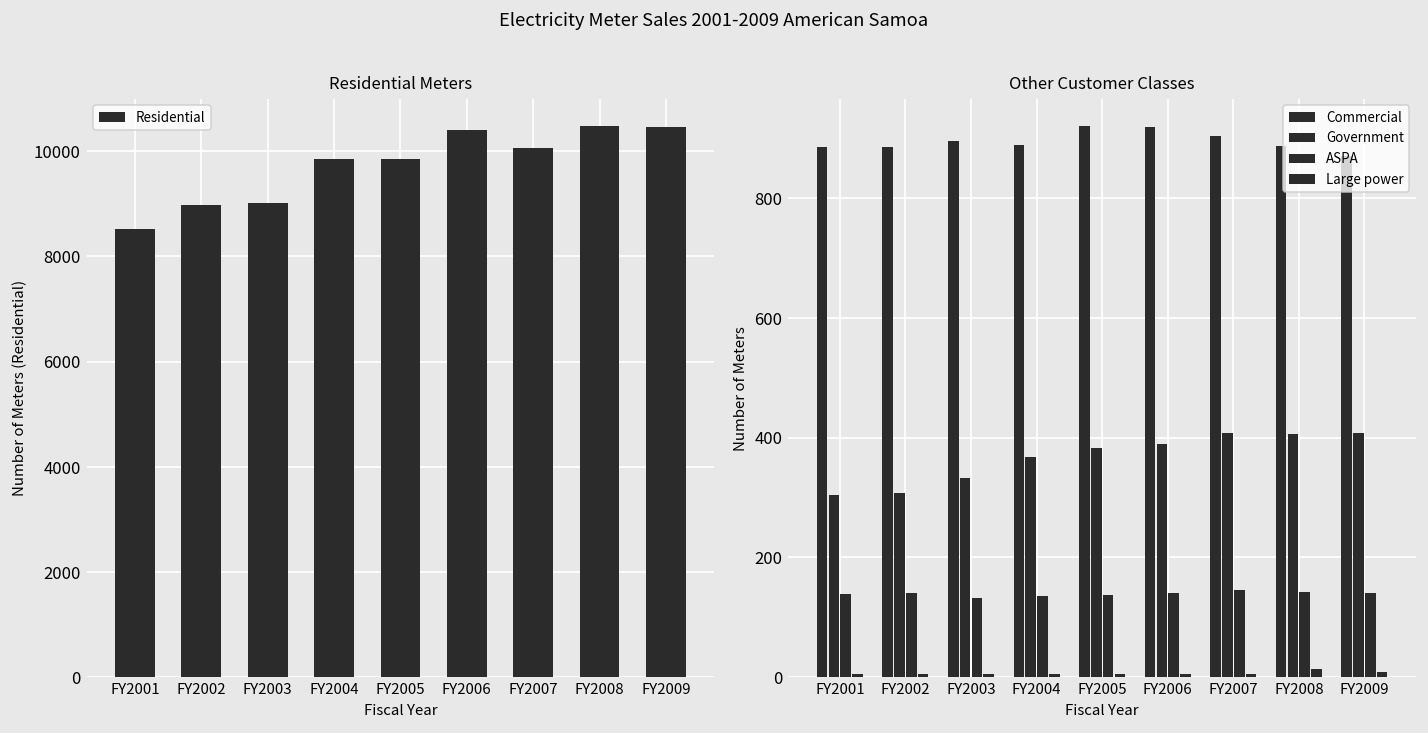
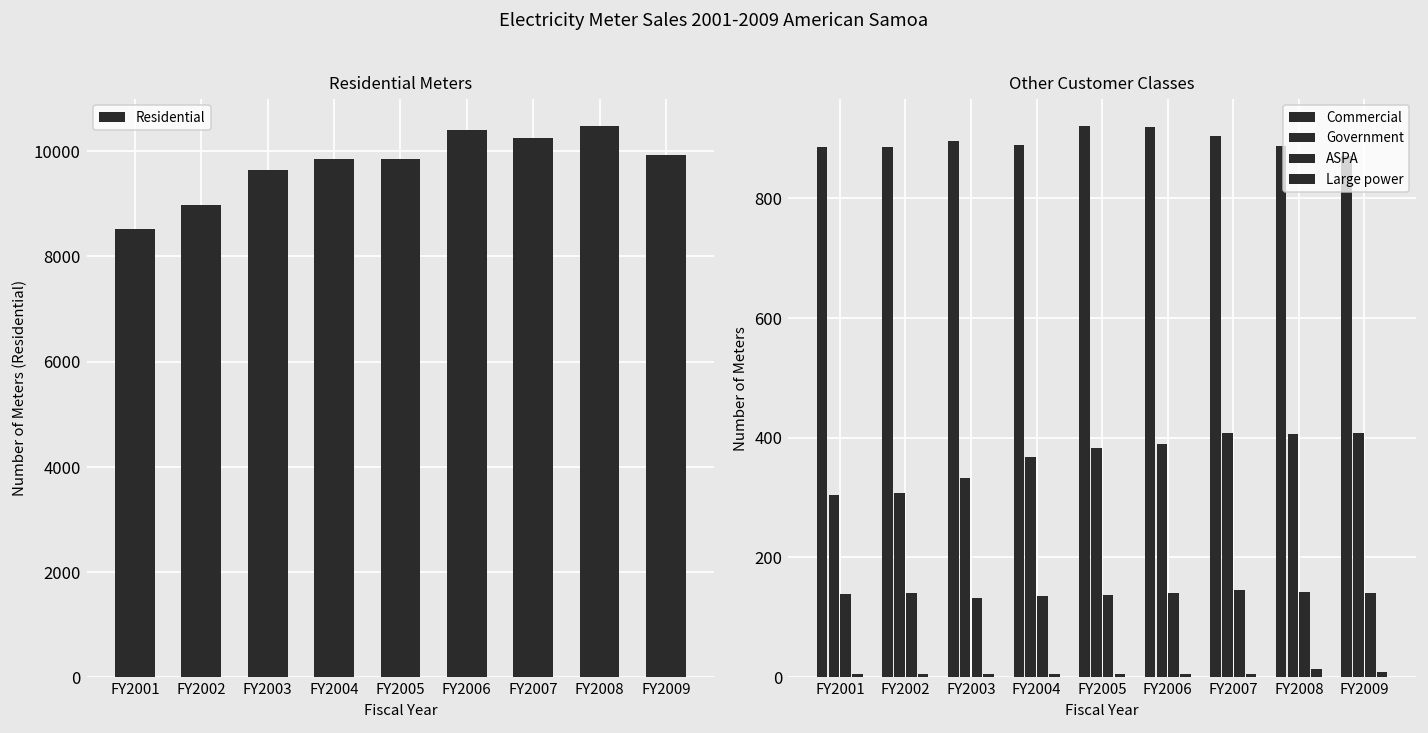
Residential Meters, FY2003: 9000 -> 9700
Residential Meters, FY2007: 10100 -> 10300
Residential Meters, FY2009: 10500 -> 9900
